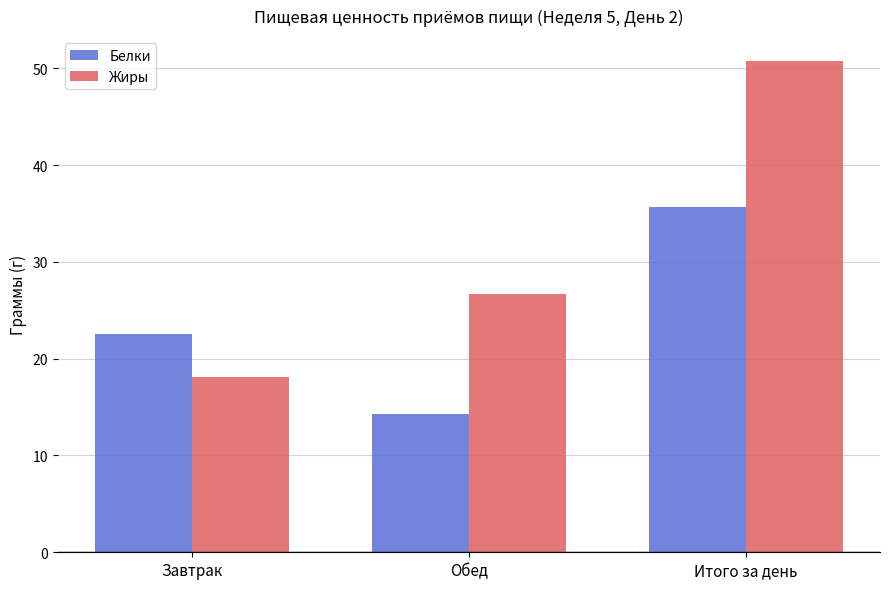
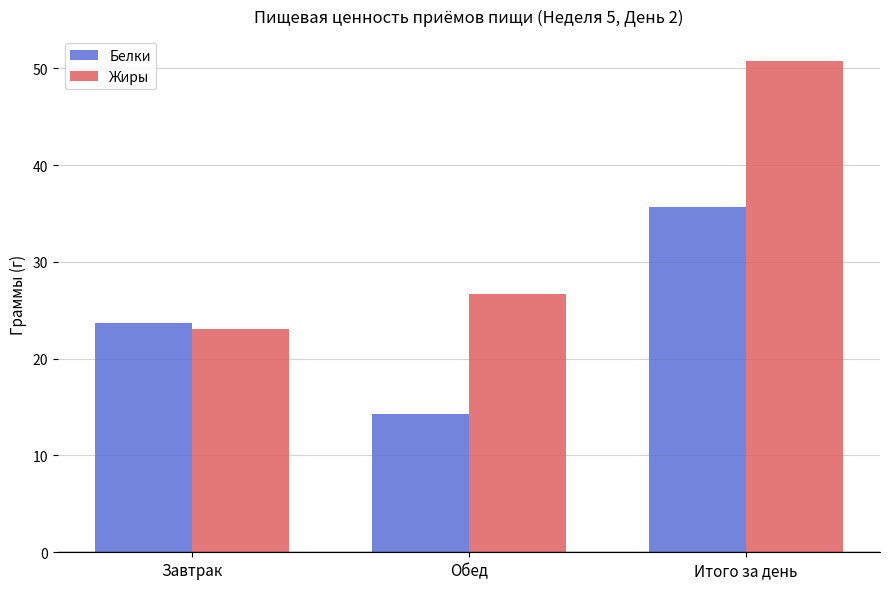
Белки, Завтрак: 23 -> 24
Жиры, Завтрак: 18 -> 23
